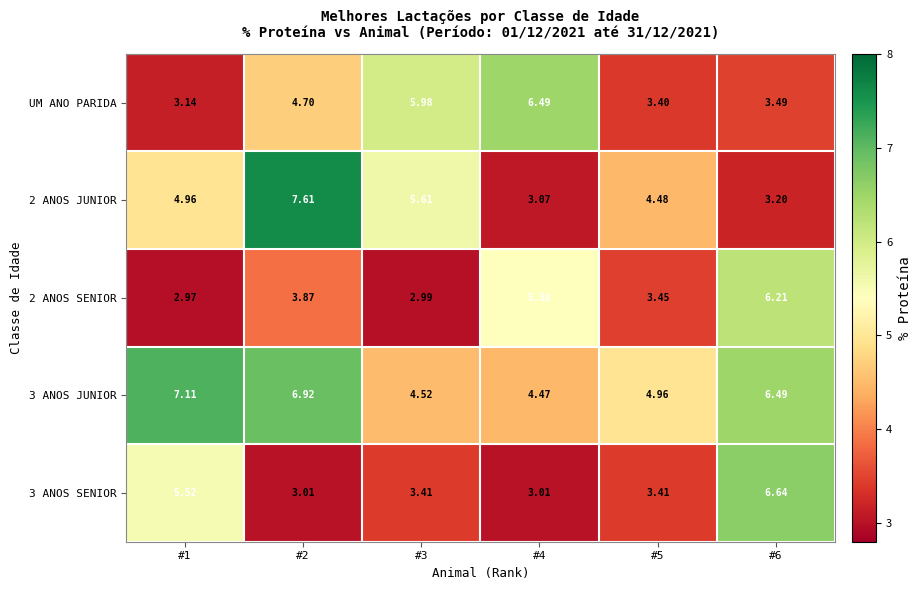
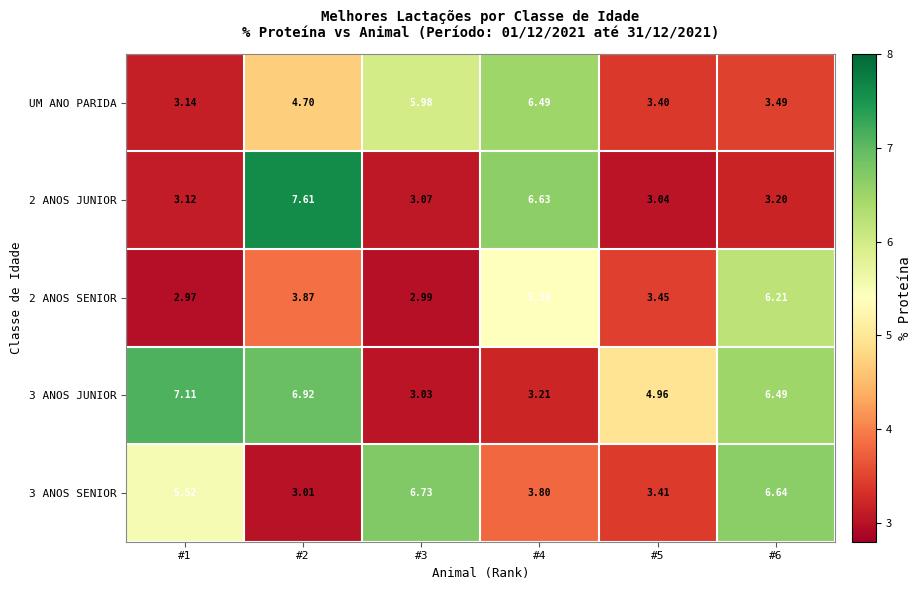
2 ANOS JUNIOR, #1: 4.96 -> 3.12
2 ANOS JUNIOR, #3: 5.61 -> 3.07
2 ANOS JUNIOR, #4: 3.07 -> 6.63
2 ANOS JUNIOR, #5: 4.48 -> 3.04
3 ANOS JUNIOR, #3: 4.52 -> 3.03
3 ANOS JUNIOR, #4: 4.47 -> 3.21
3 ANOS SENIOR, #3: 3.41 -> 6.73
3 ANOS SENIOR, #4: 3.01 -> 3.80
